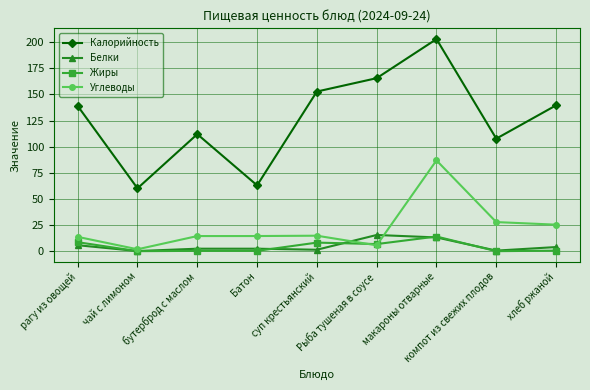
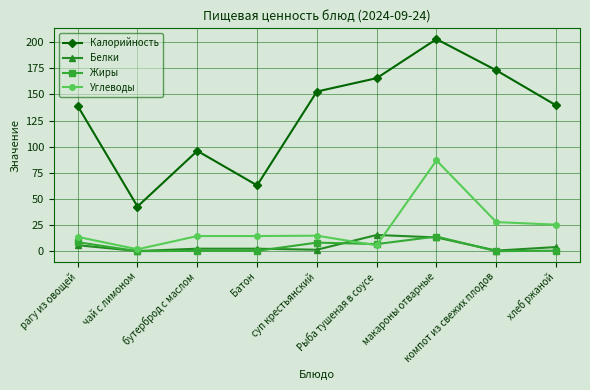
Калорийность, чай с лимоном: 60 -> 43
Калорийность, бутерброд с маслом: 112 -> 96
Калорийность, компот из свежих плодов: 108 -> 173
